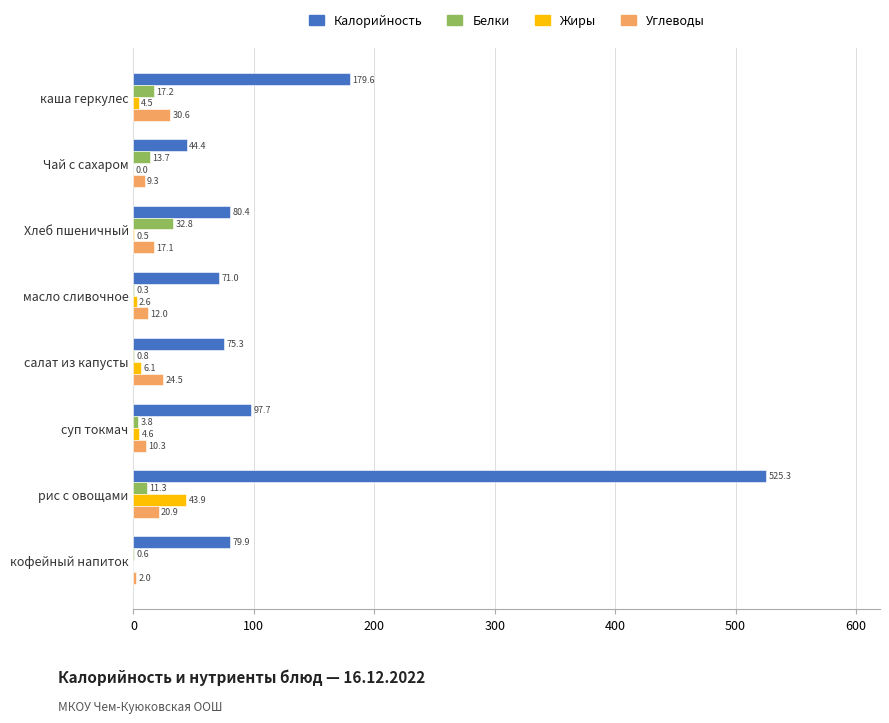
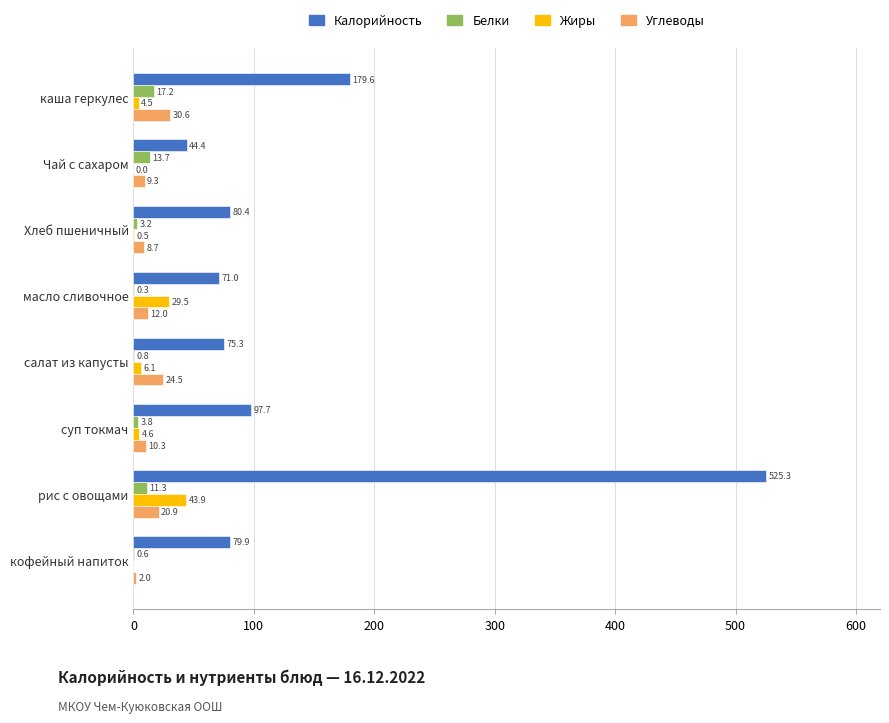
Белки, Хлеб пшеничный: 32.8 -> 3.2
Углеводы, Хлеб пшеничный: 17.1 -> 8.7
Жиры, масло сливочное: 2.6 -> 29.5
